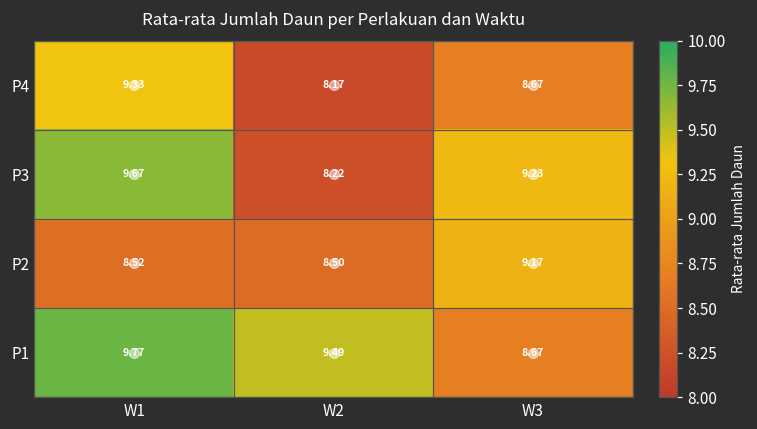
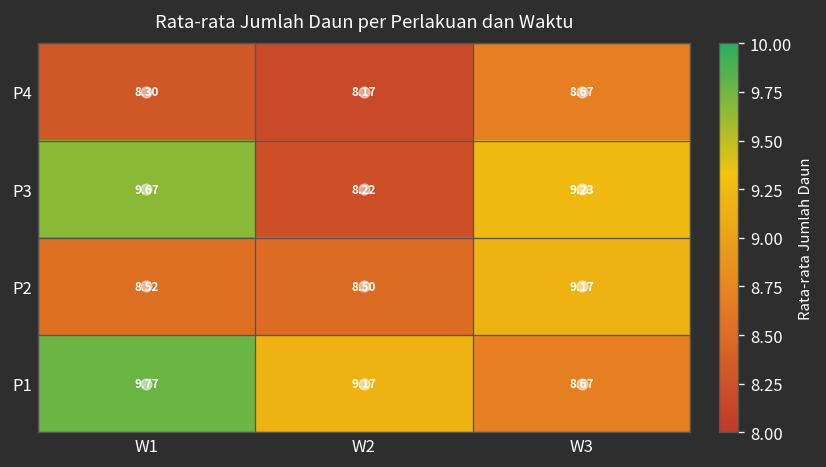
P4, W1: 9.33 -> 8.30
P1, W2: 9.49 -> 9.17
